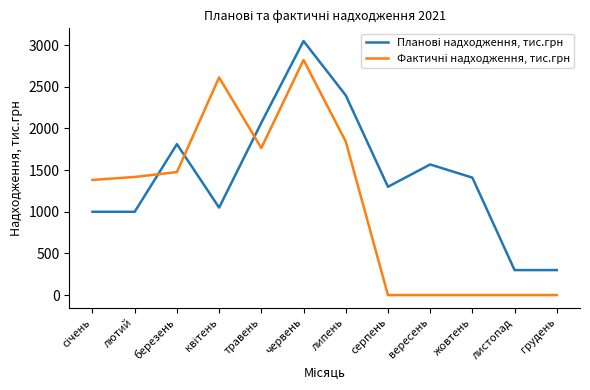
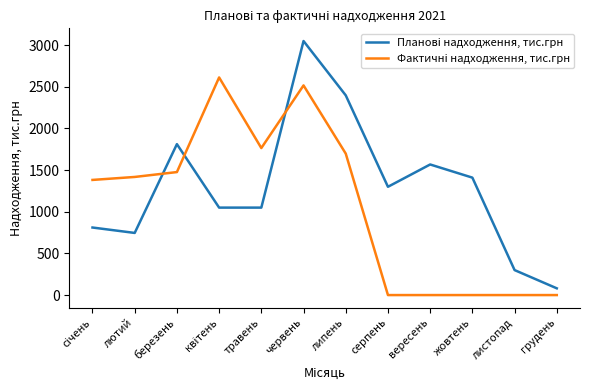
Планові надходження, тис.грн, січень: 1000 -> 800
Планові надходження, тис.грн, лютий: 1000 -> 700
Планові надходження, тис.грн, травень: 2100 -> 1100
Фактичні надходження, тис.грн, червень: 2800 -> 2500
Фактичні надходження, тис.грн, липень: 1800 -> 1700
Планові надходження, тис.грн, грудень: 300 -> 100
